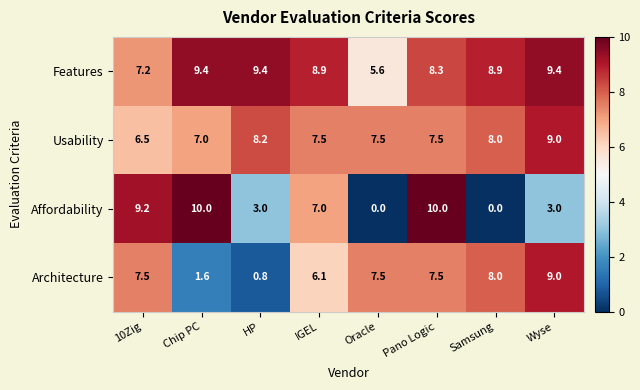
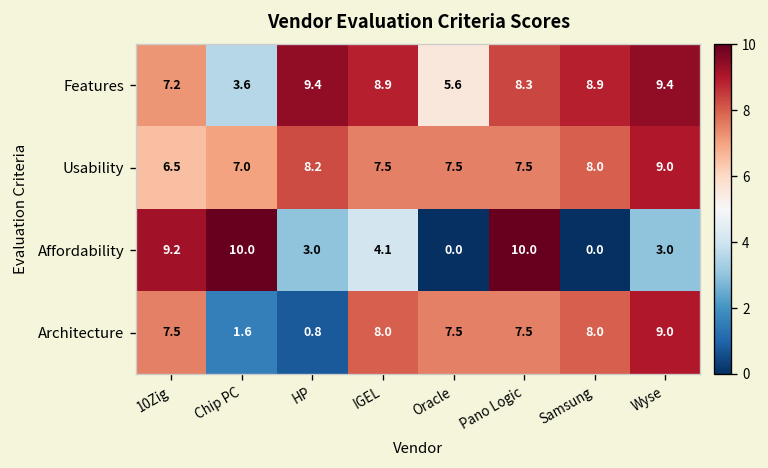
Features, Chip PC: 9.4 -> 3.6
Affordability, IGEL: 7.0 -> 4.1
Architecture, IGEL: 6.1 -> 8.0
